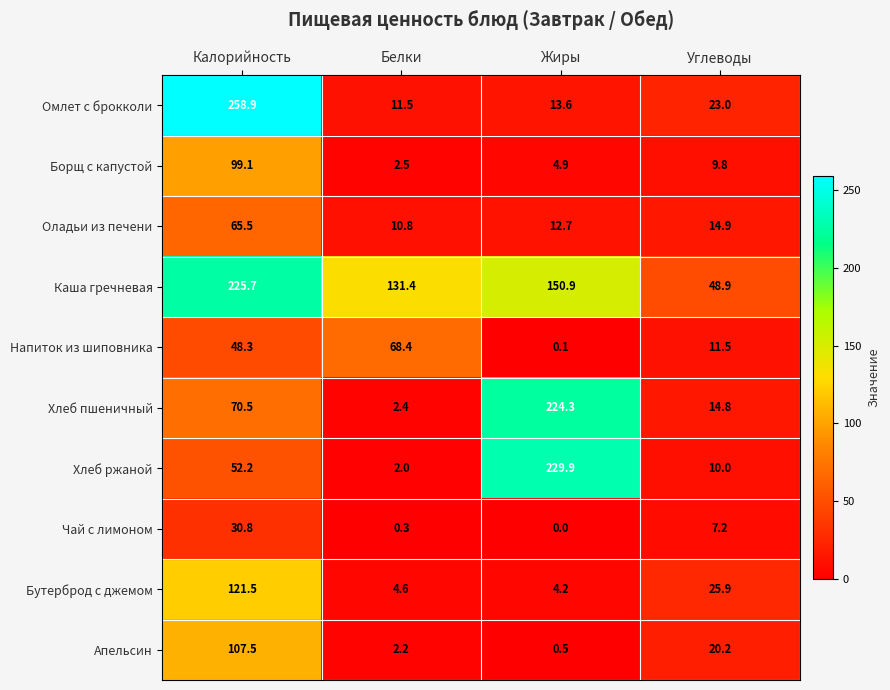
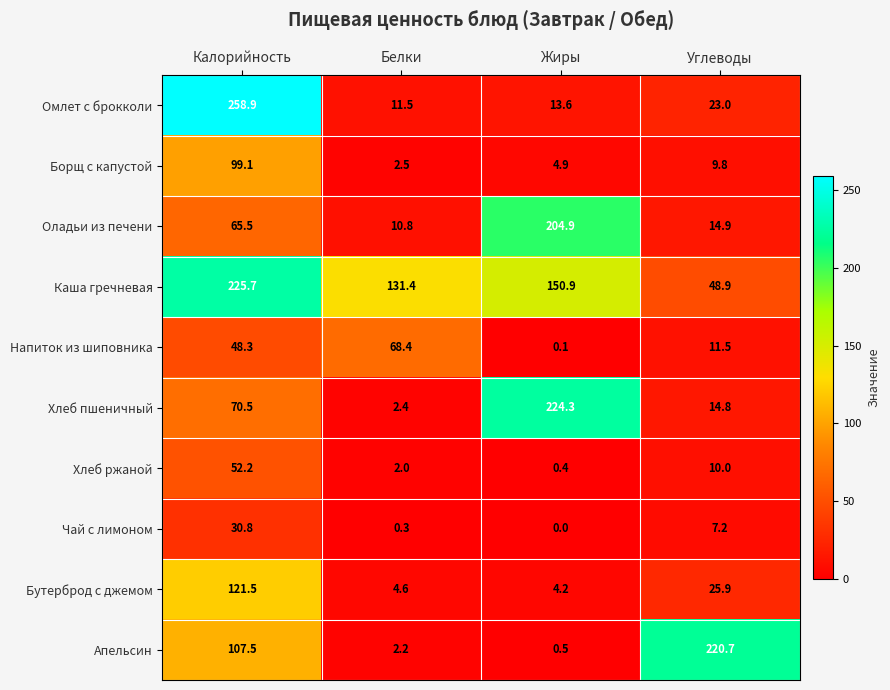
Оладьи из печени, Жиры: 12.7 -> 204.9
Хлеб ржаной, Жиры: 229.9 -> 0.4
Апельсин, Углеводы: 20.2 -> 220.7
